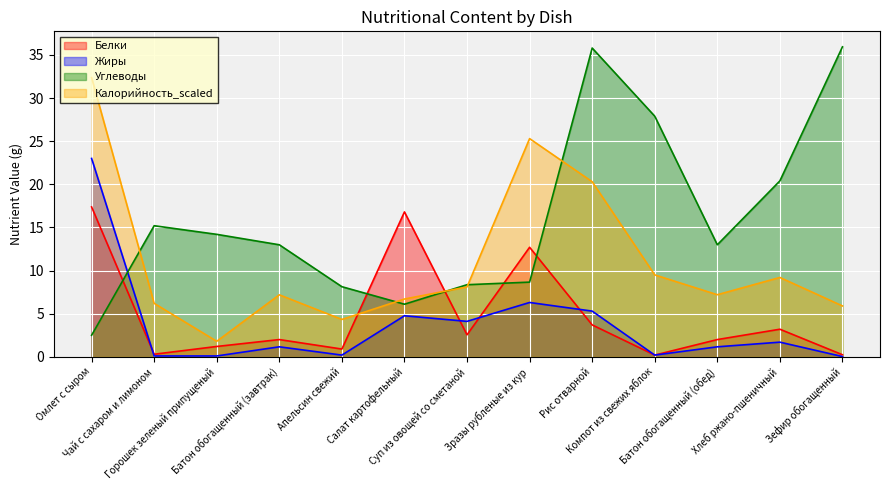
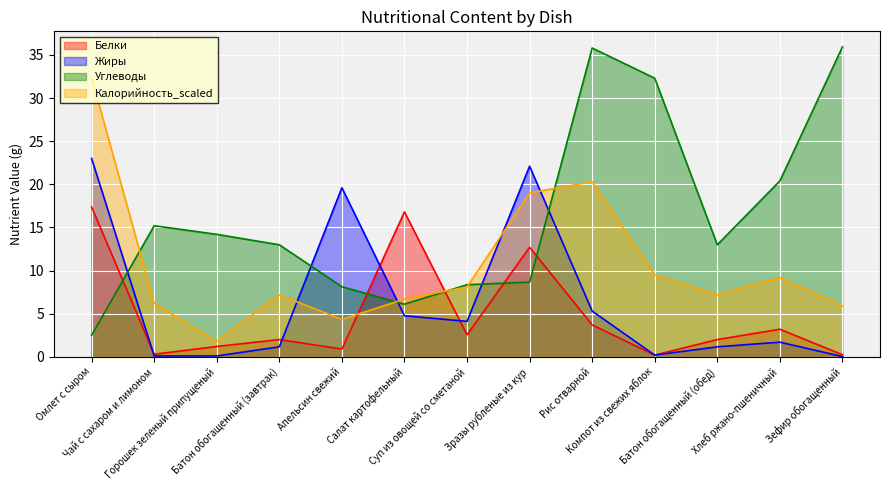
Жиры, Апельсин свежий: 0 -> 20
Жиры, Зразы рубленые из кур: 6 -> 22
Калорийность_scaled, Зразы рубленые из кур: 25 -> 19
Углеводы, Компот из свежих яблок: 28 -> 32
